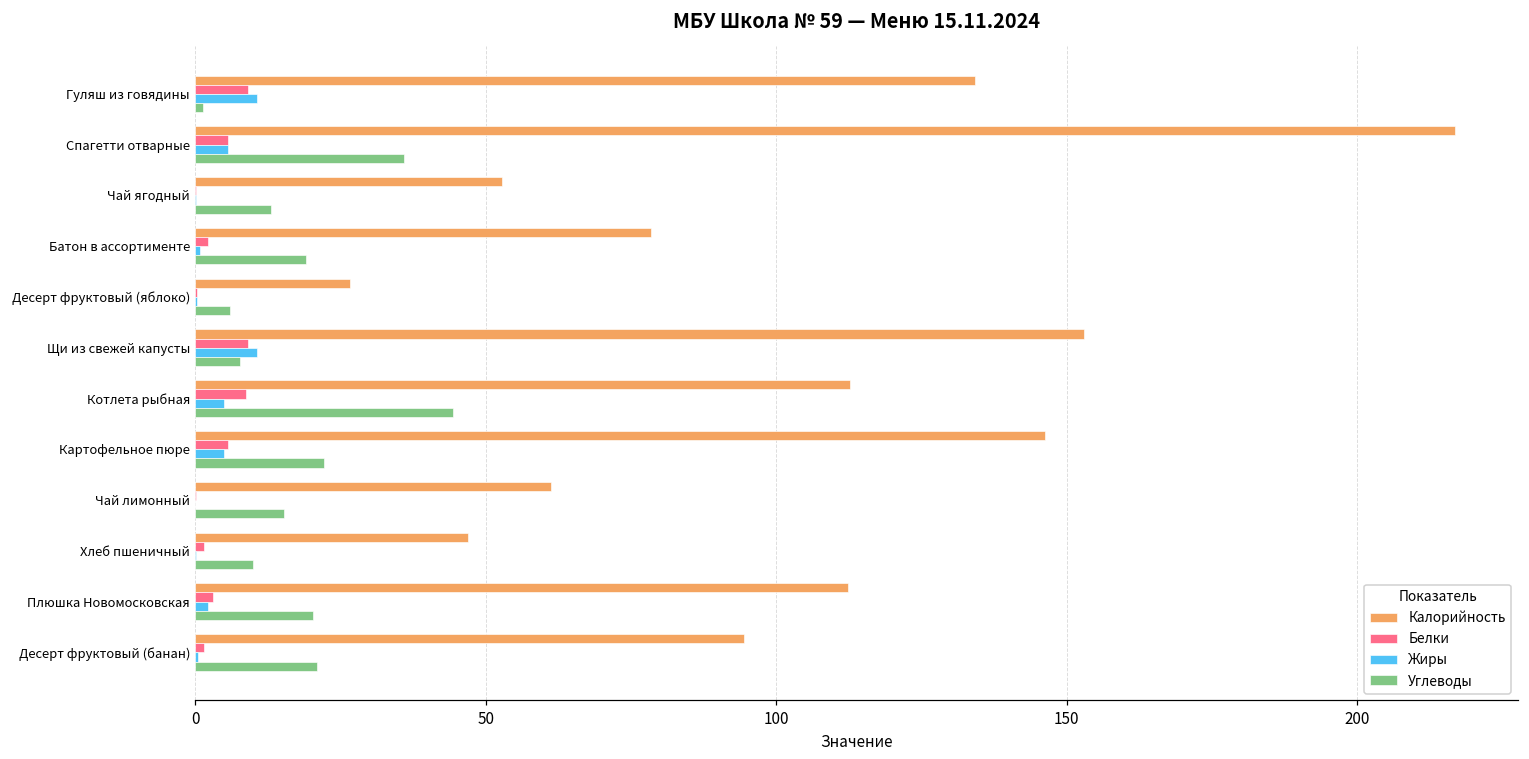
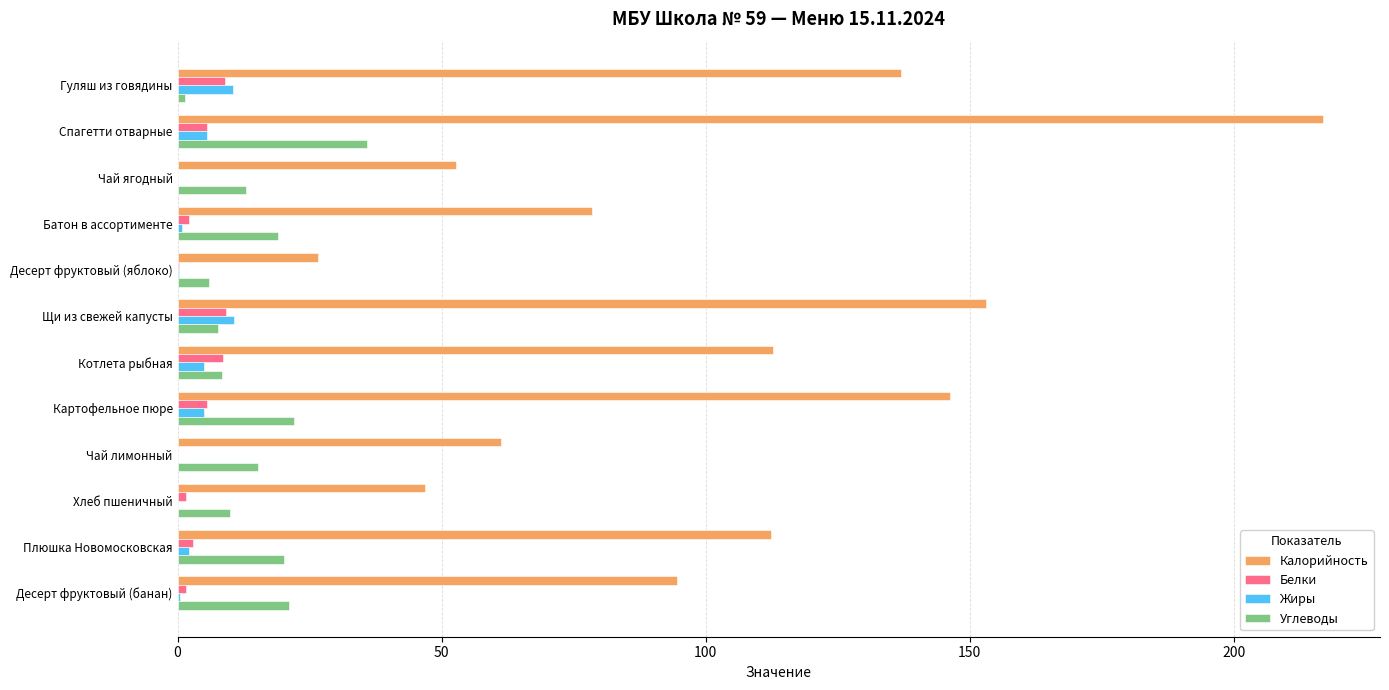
Калорийность, Гуляш из говядины: 134 -> 137
Углеводы, Котлета рыбная: 44 -> 8
